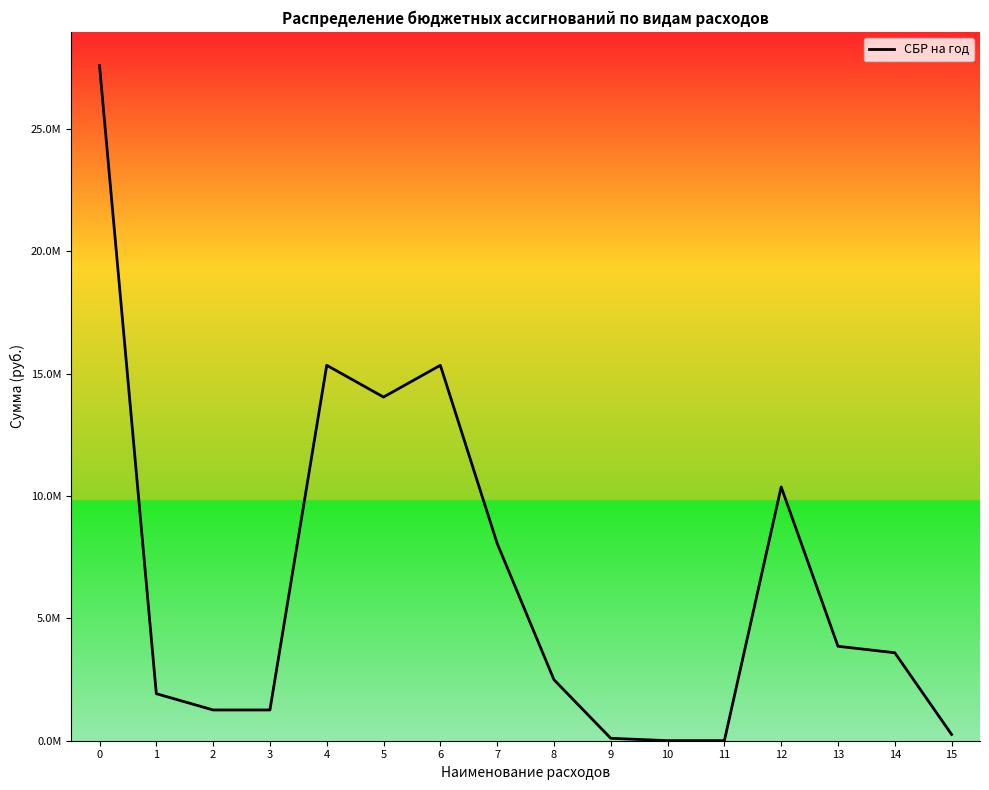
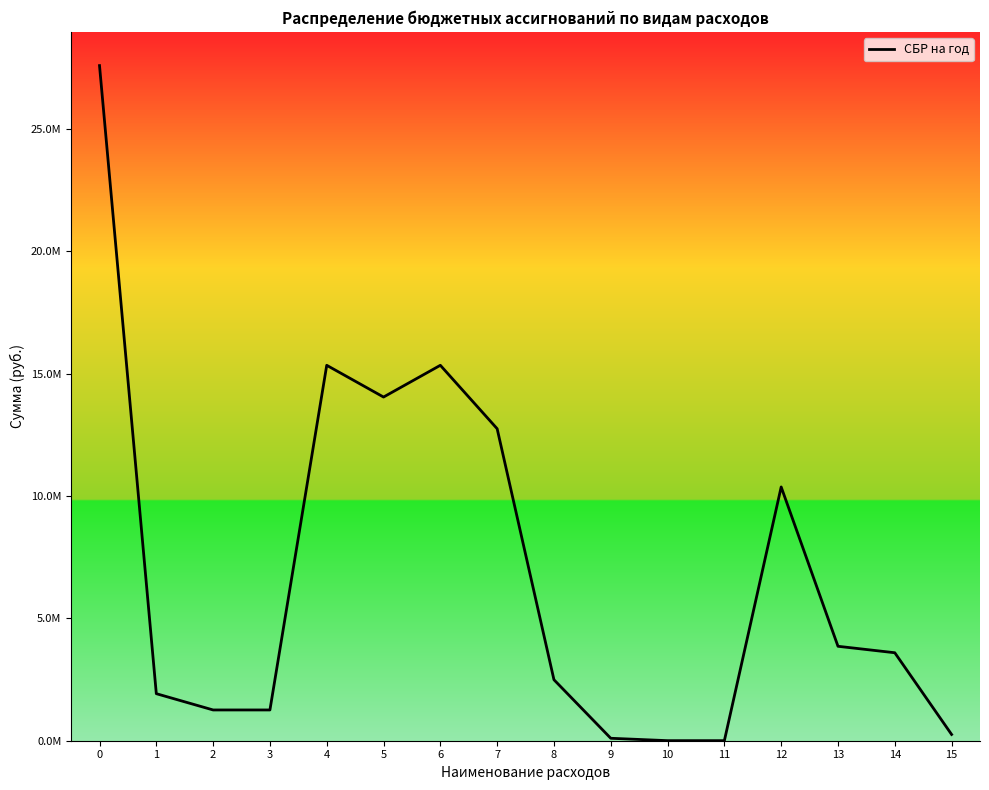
7: 8100000 -> 12700000
